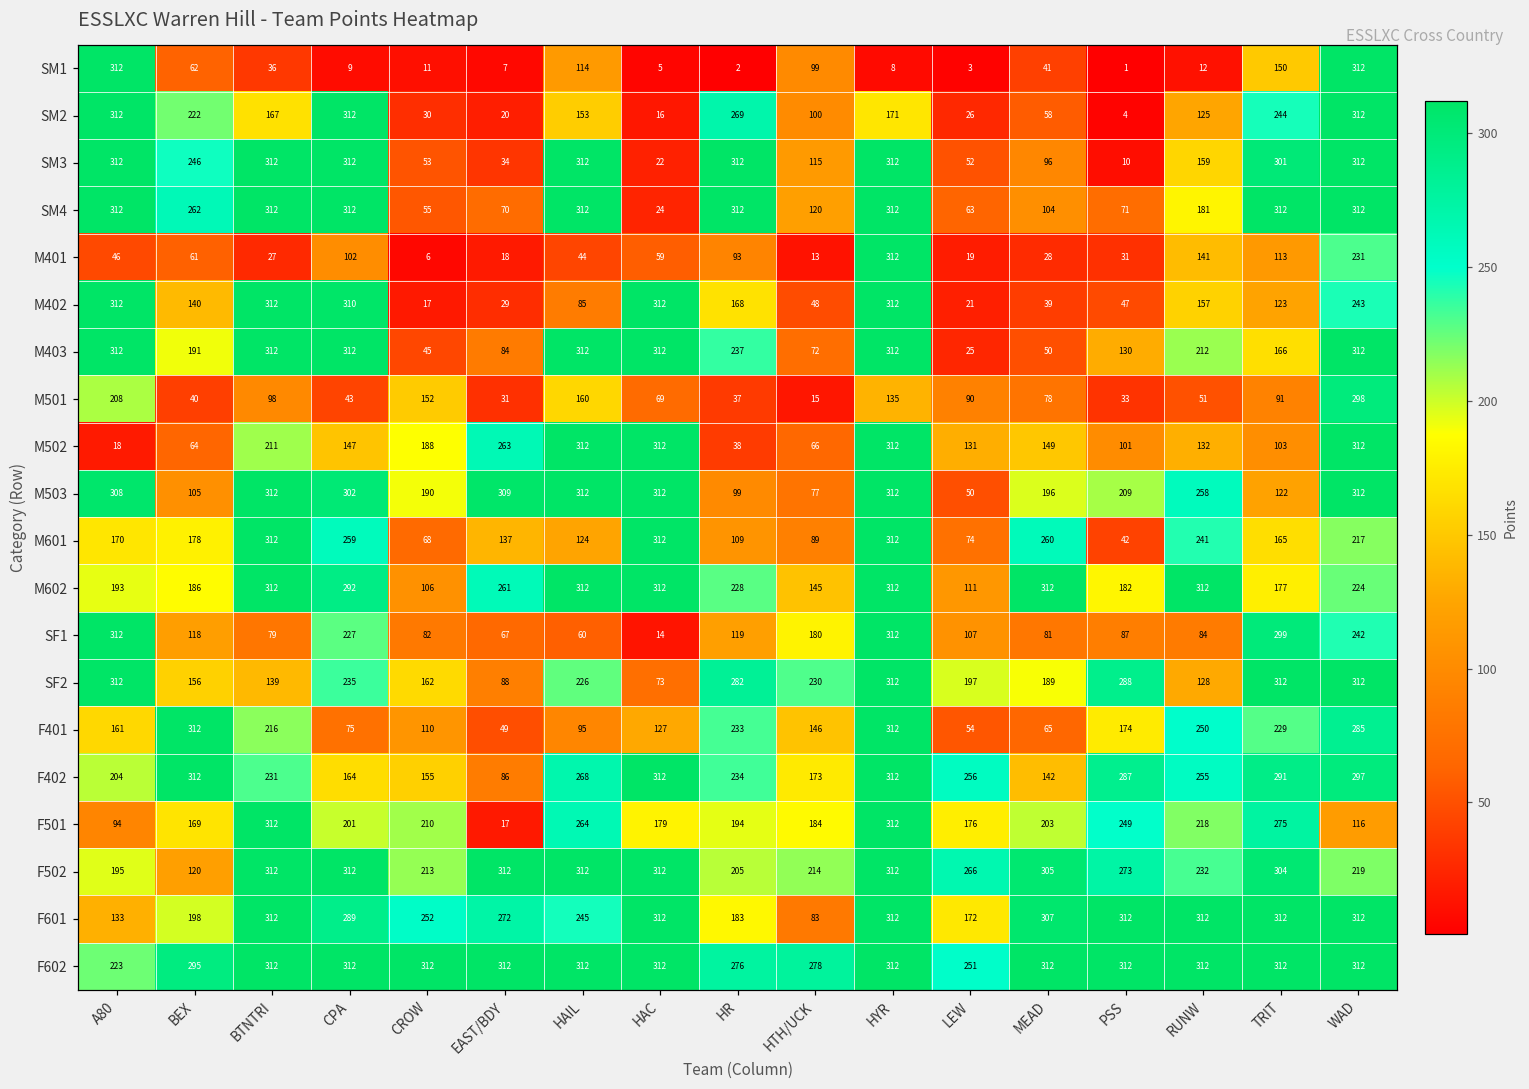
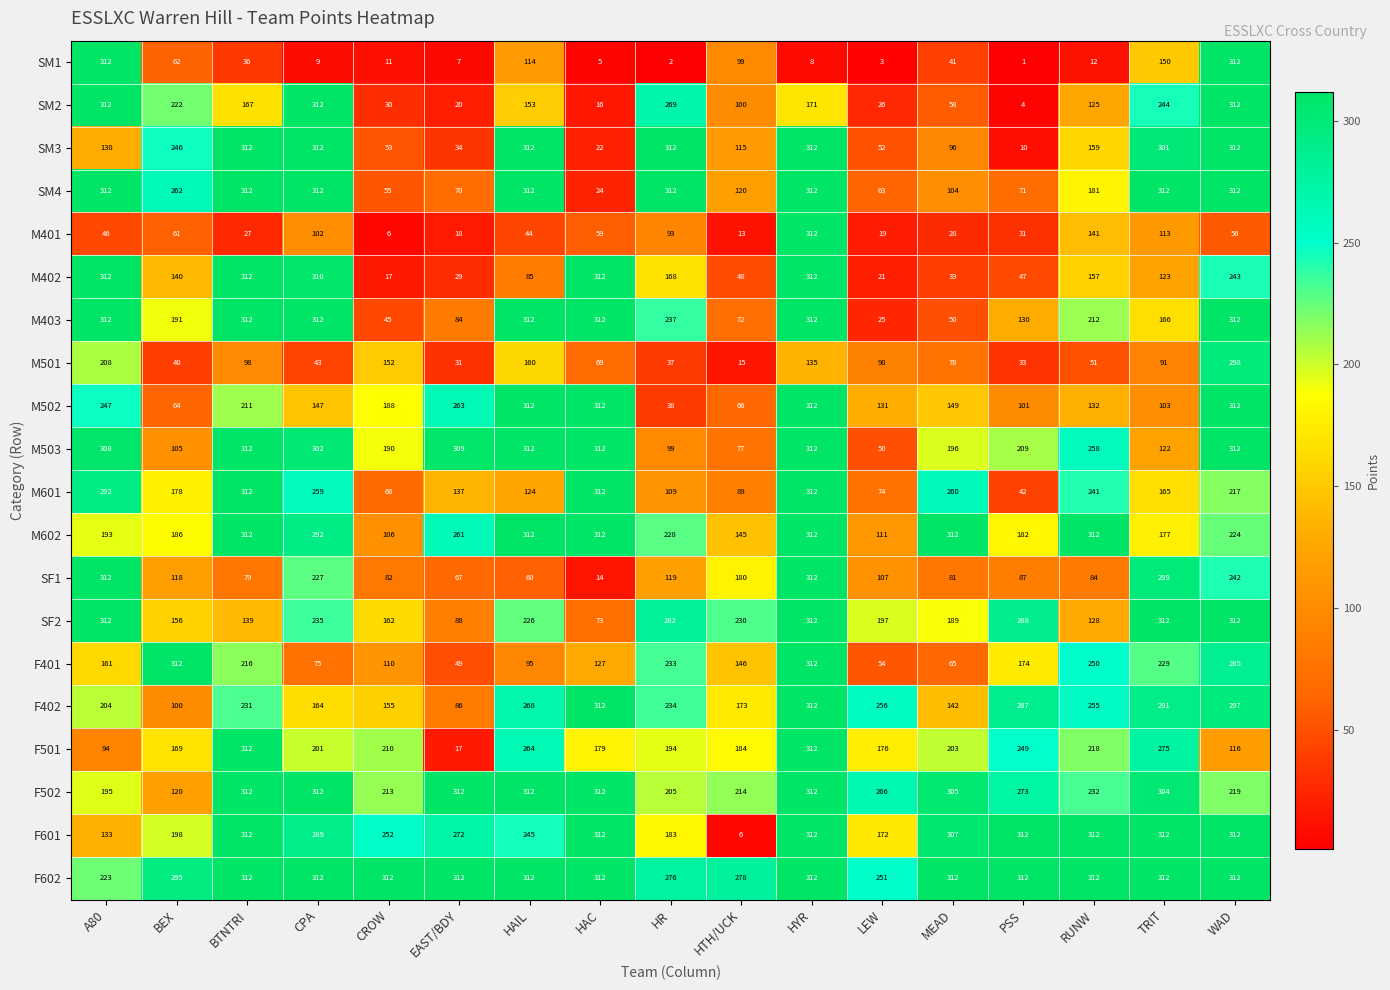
SM3, A80: 312 -> 130
M401, WAD: 231 -> 56
M502, A80: 18 -> 247
M601, A80: 170 -> 292
F402, BEX: 312 -> 100
F601, HTH/UCK: 83 -> 6
